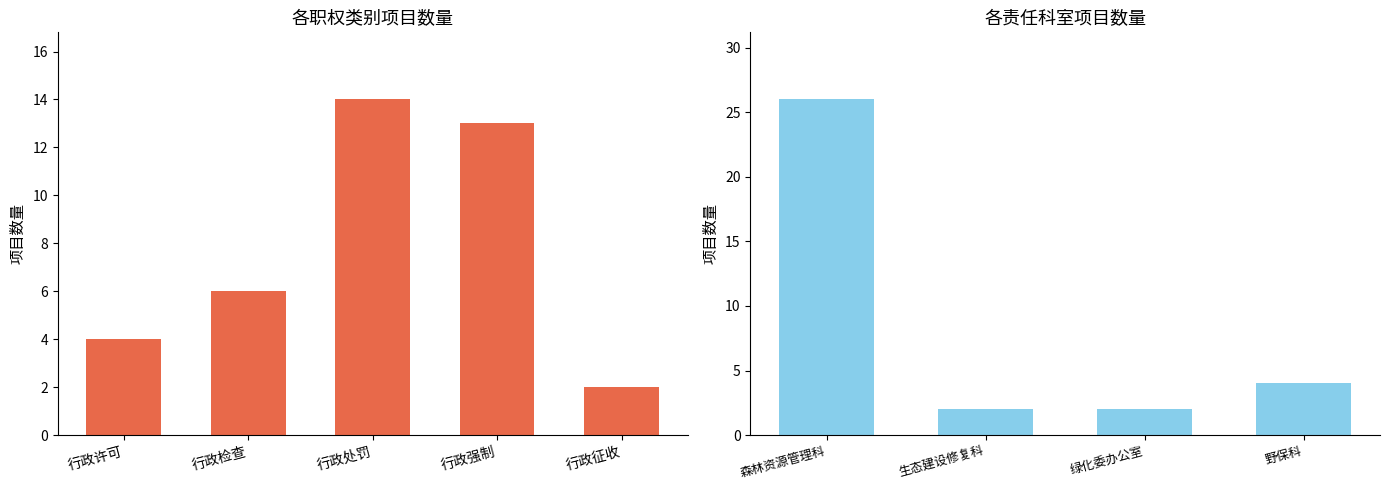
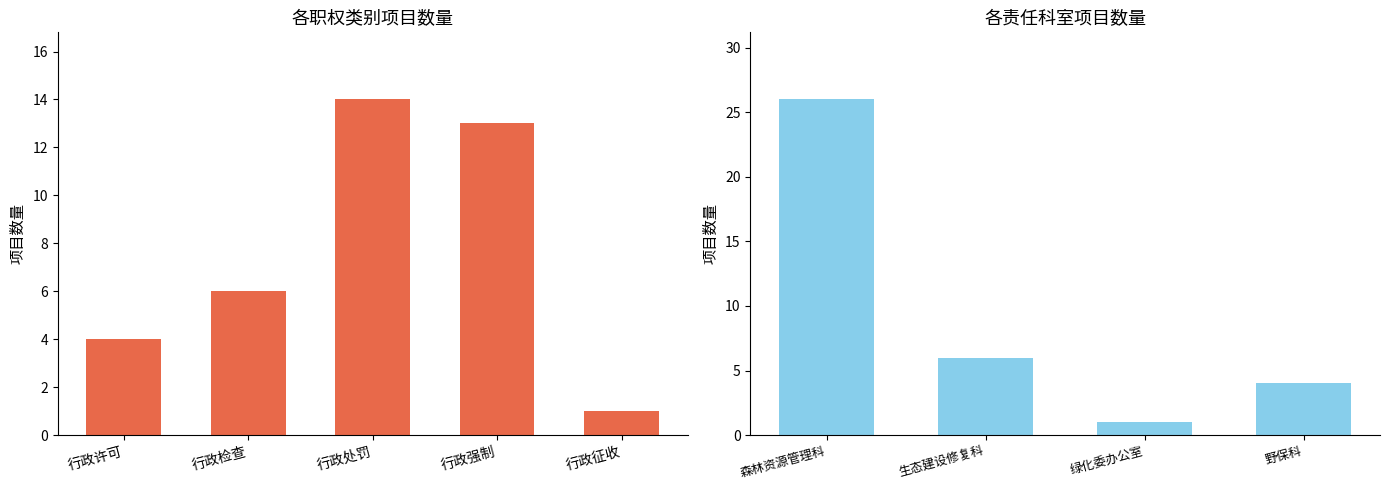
各职权类别项目数量, 行政征收: 2 -> 1
各责任科室项目数量, 生态建设修复科: 2 -> 6
各责任科室项目数量, 绿化委办公室: 2 -> 1
